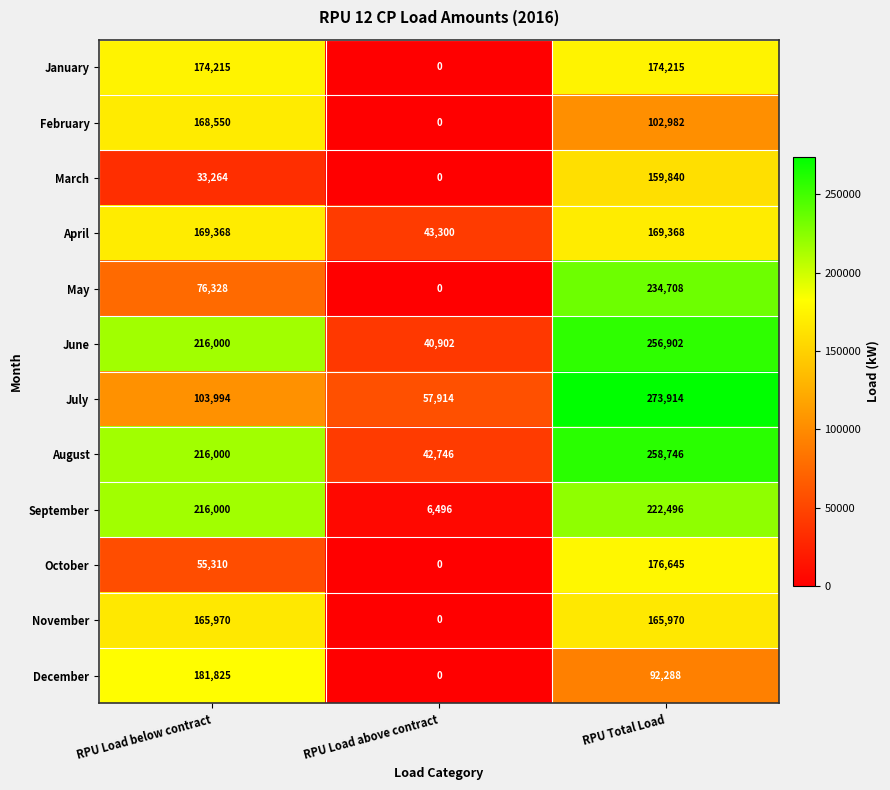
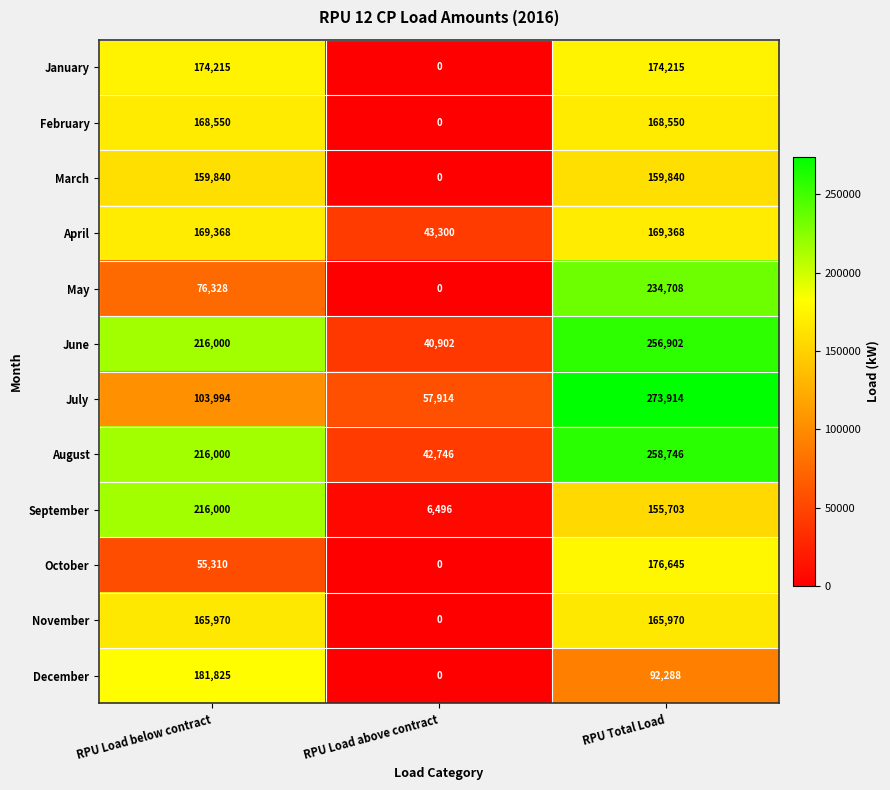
February, RPU Total Load: 102,982 -> 168,550
March, RPU Load below contract: 33,264 -> 159,840
September, RPU Total Load: 222,496 -> 155,703
